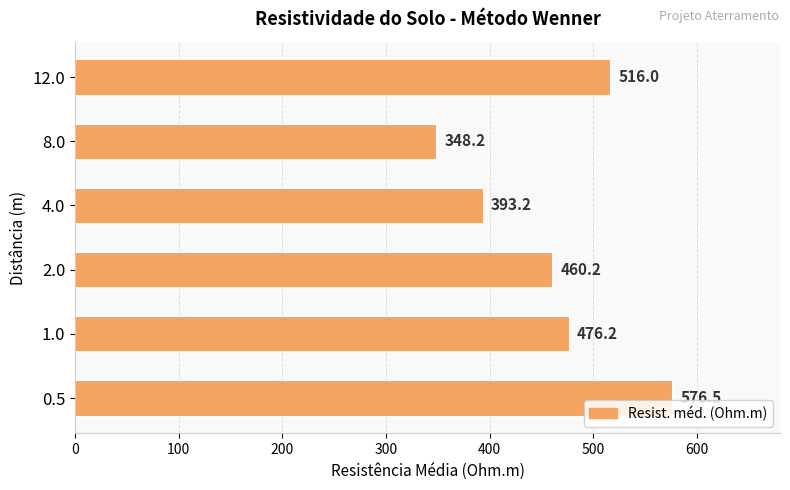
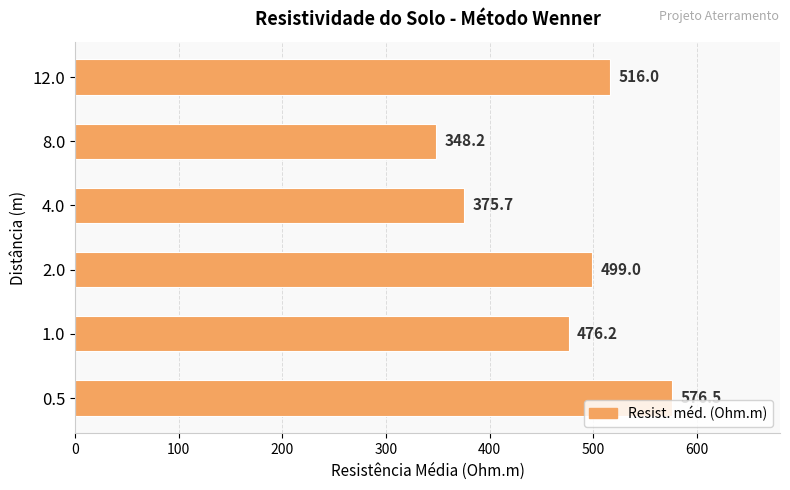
4.0: 393.2 -> 375.7
2.0: 460.2 -> 499.0
